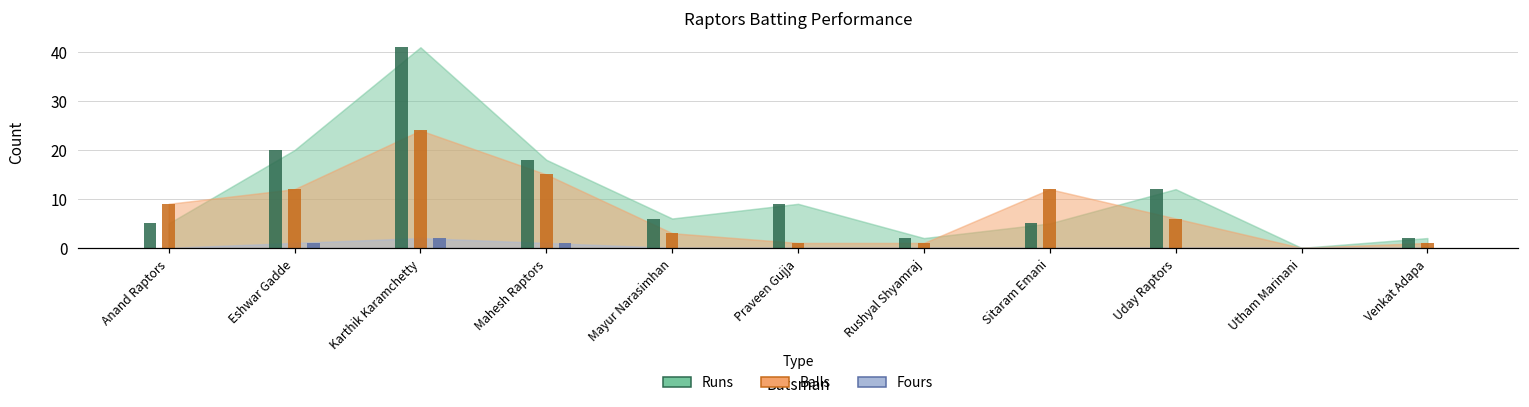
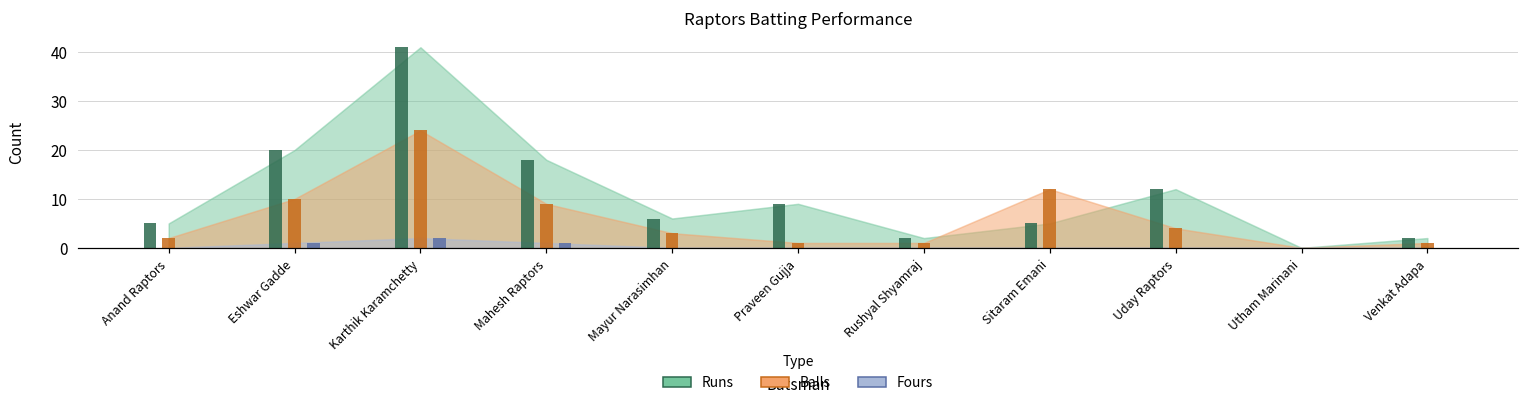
Balls, Anand Raptors: 9 -> 2
Balls, Eshwar Gadde: 12 -> 10
Balls, Mahesh Raptors: 15 -> 9
Balls, Uday Raptors: 6 -> 4
